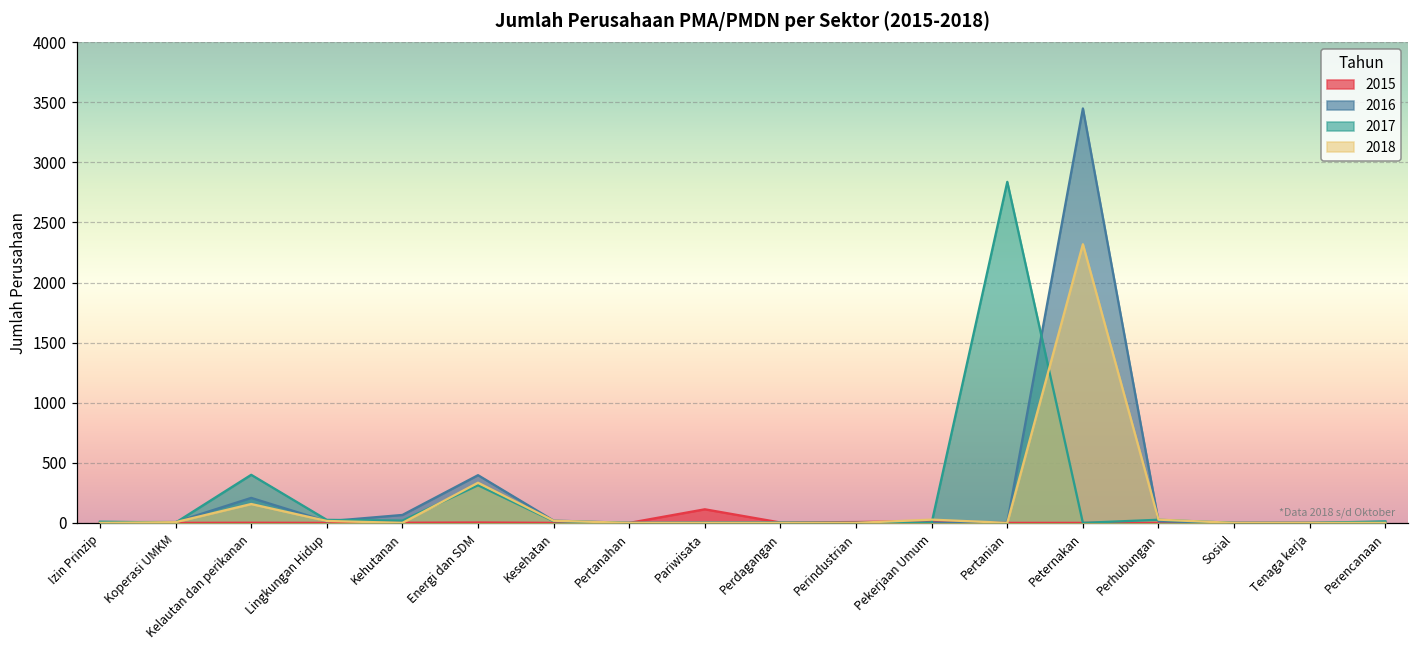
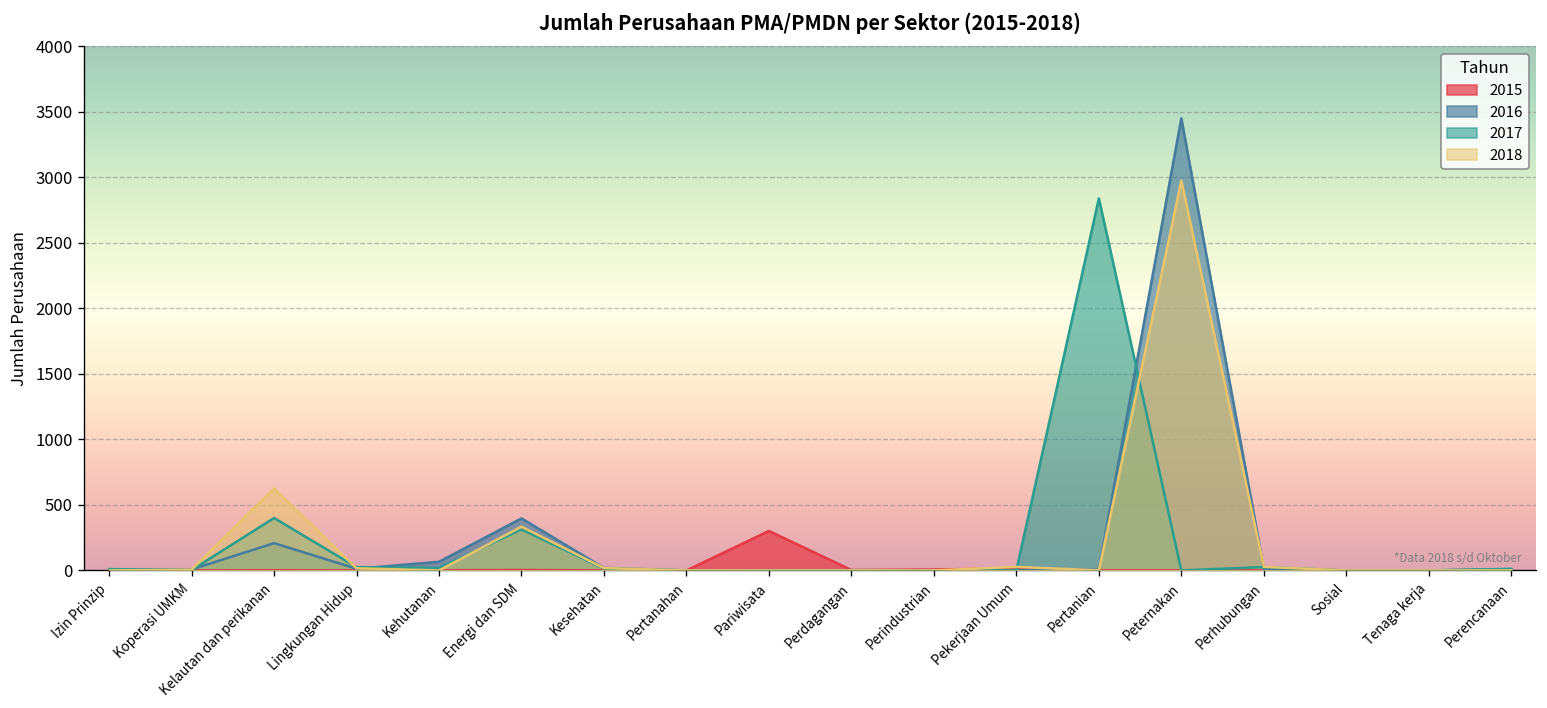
2018, Kelautan dan perikanan: 160 -> 630
2015, Pariwisata: 110 -> 300
2018, Peternakan: 2320 -> 2970
